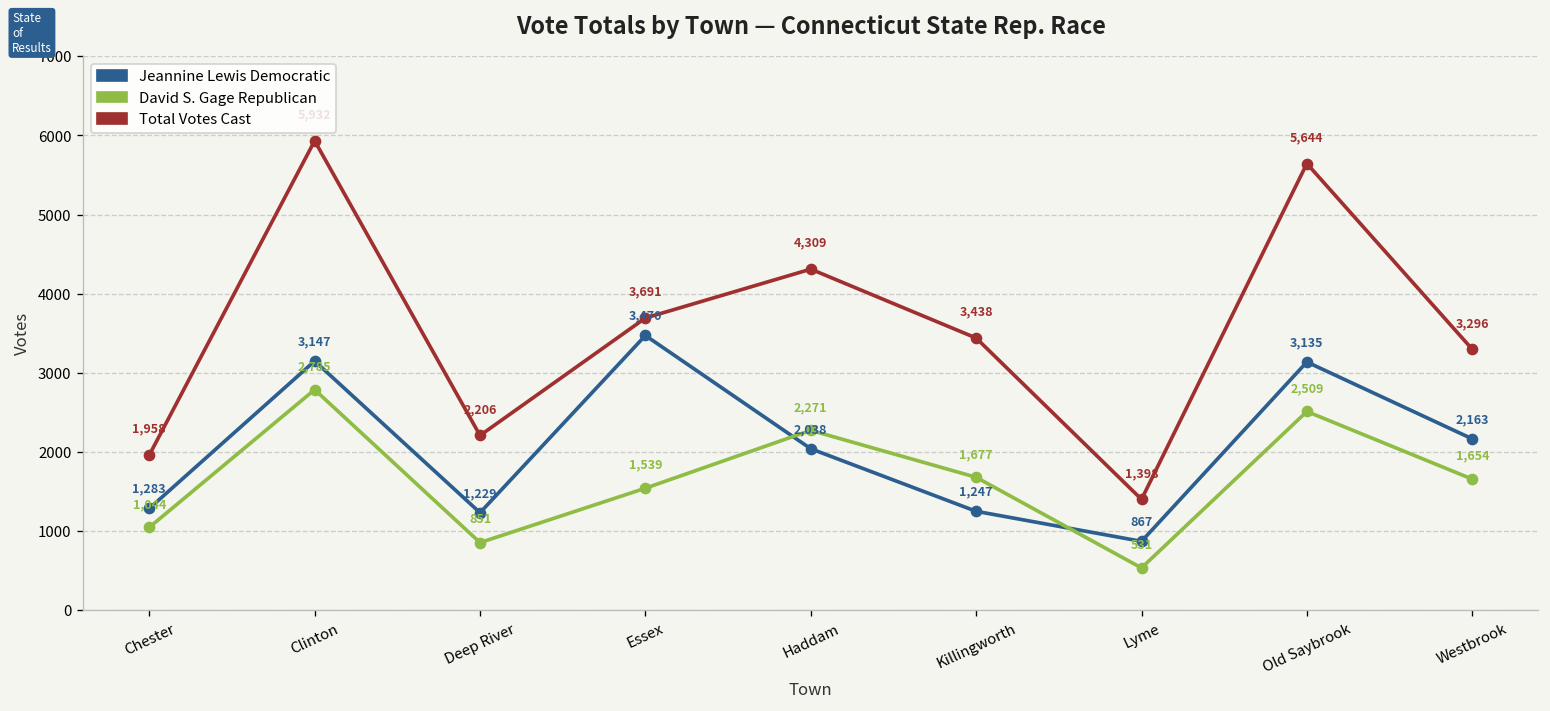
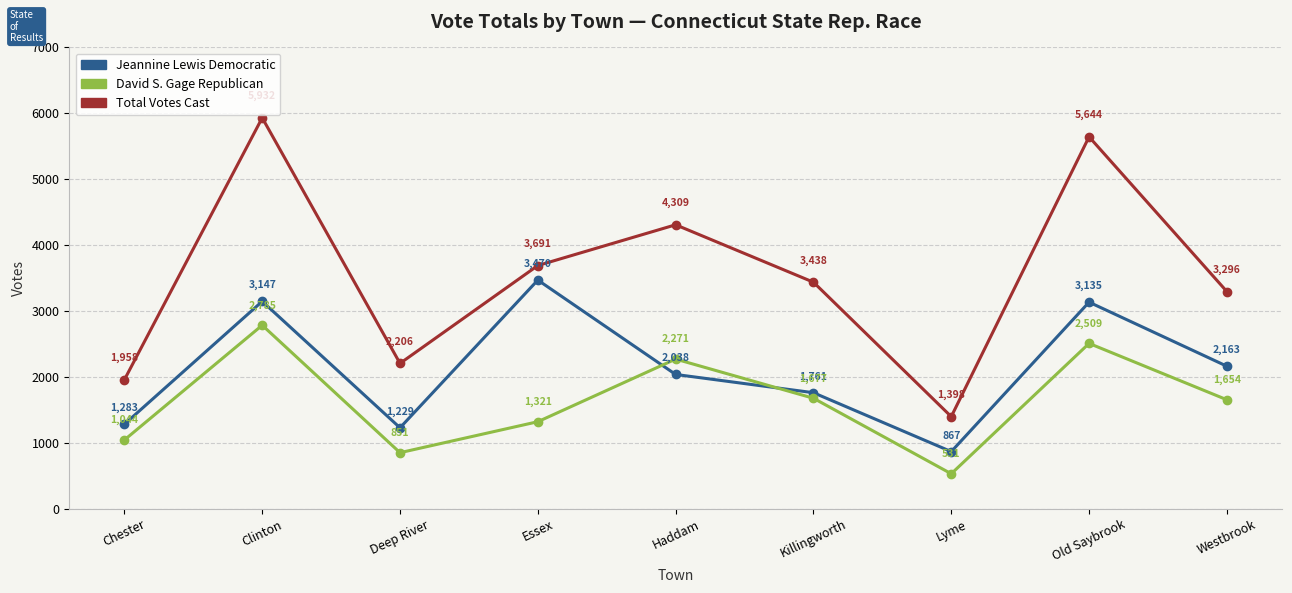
David S. Gage Republican, Essex: 1,539 -> 1,321
Jeannine Lewis Democratic, Killingworth: 1,247 -> 1,761
